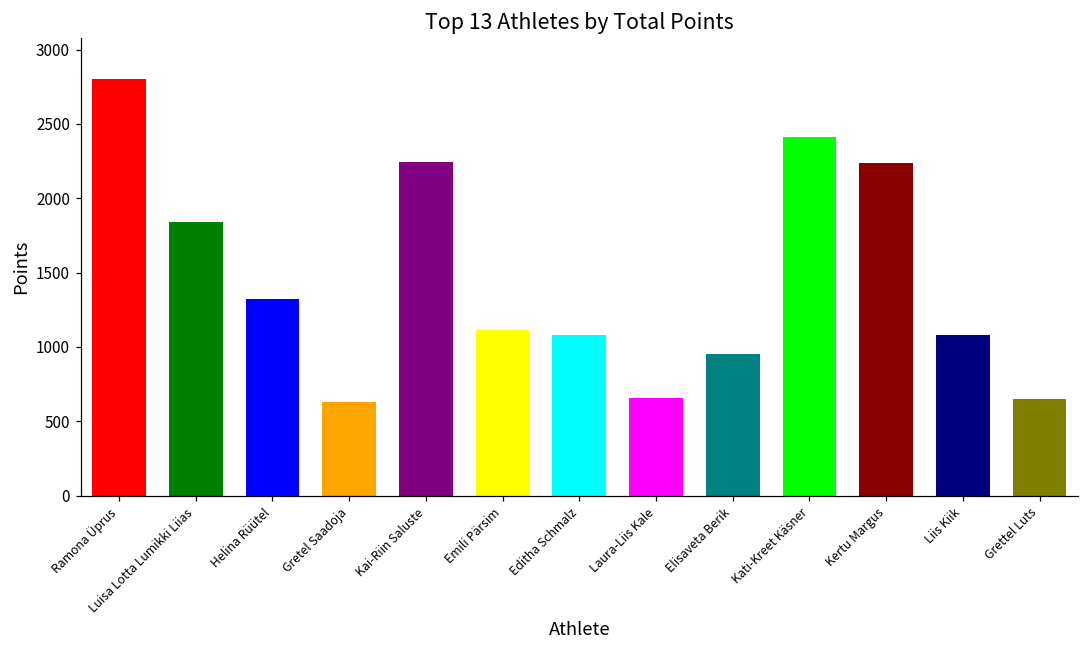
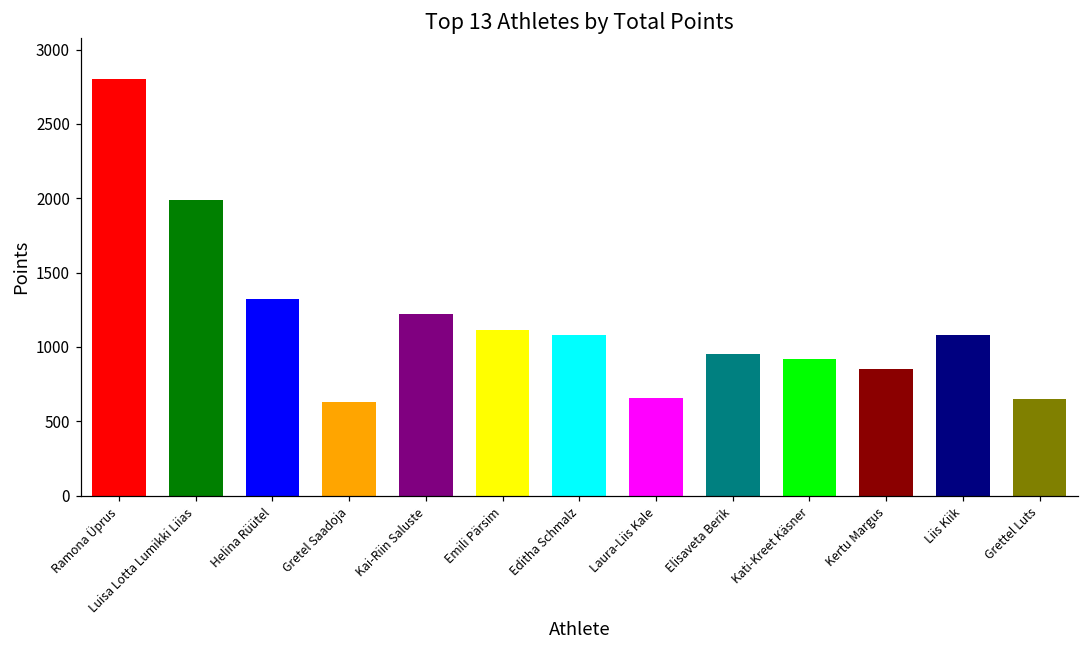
Luisa Lotta Lumikki Liias: 1840 -> 1990
Kai-Riin Saluste: 2250 -> 1220
Kati-Kreet Käsner: 2420 -> 920
Kertu Margus: 2240 -> 850
